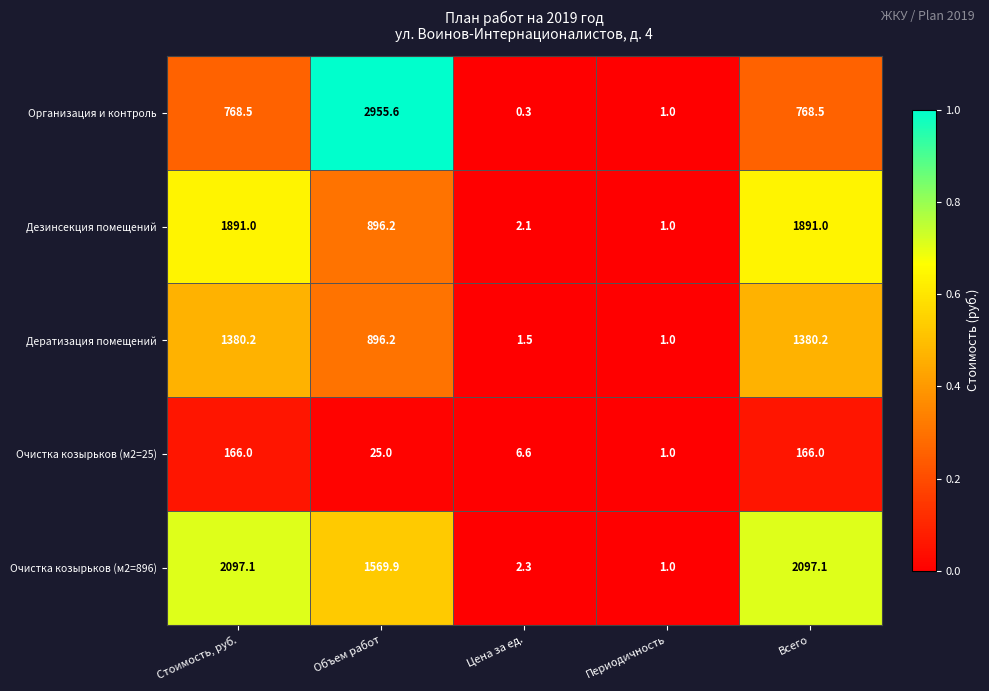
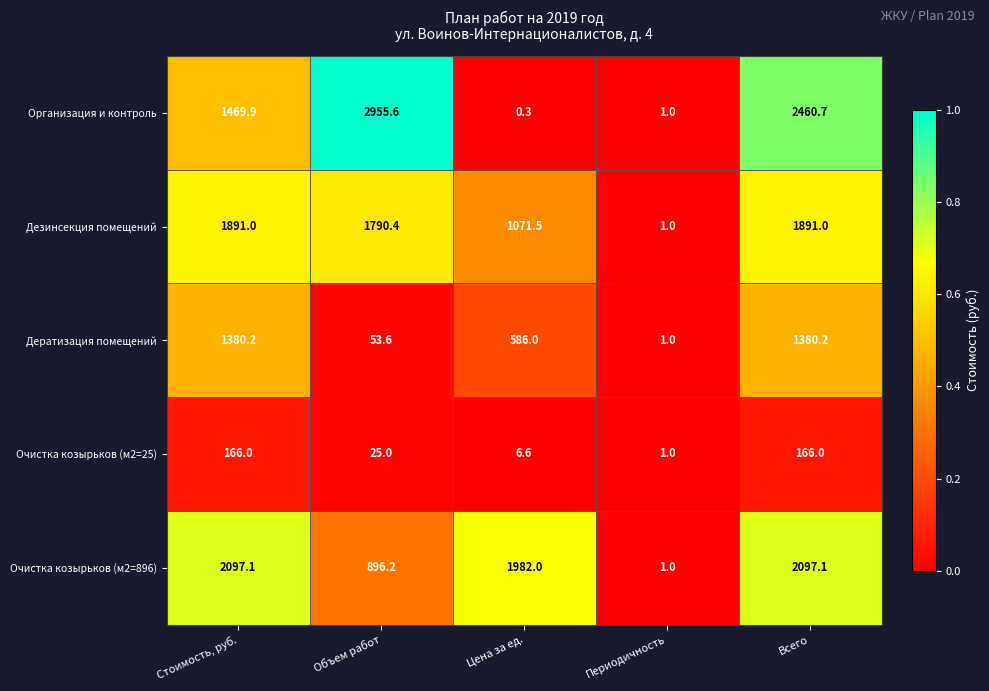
Организация и контроль, Стоимость, руб.: 768.5 -> 1469.9
Организация и контроль, Всего: 768.5 -> 2460.7
Дезинсекция помещений, Объем работ: 896.2 -> 1790.4
Дезинсекция помещений, Цена за ед.: 2.1 -> 1071.5
Дератизация помещений, Объем работ: 896.2 -> 53.6
Дератизация помещений, Цена за ед.: 1.5 -> 586.0
Очистка козырьков (м2=896), Объем работ: 1569.9 -> 896.2
Очистка козырьков (м2=896), Цена за ед.: 2.3 -> 1982.0
